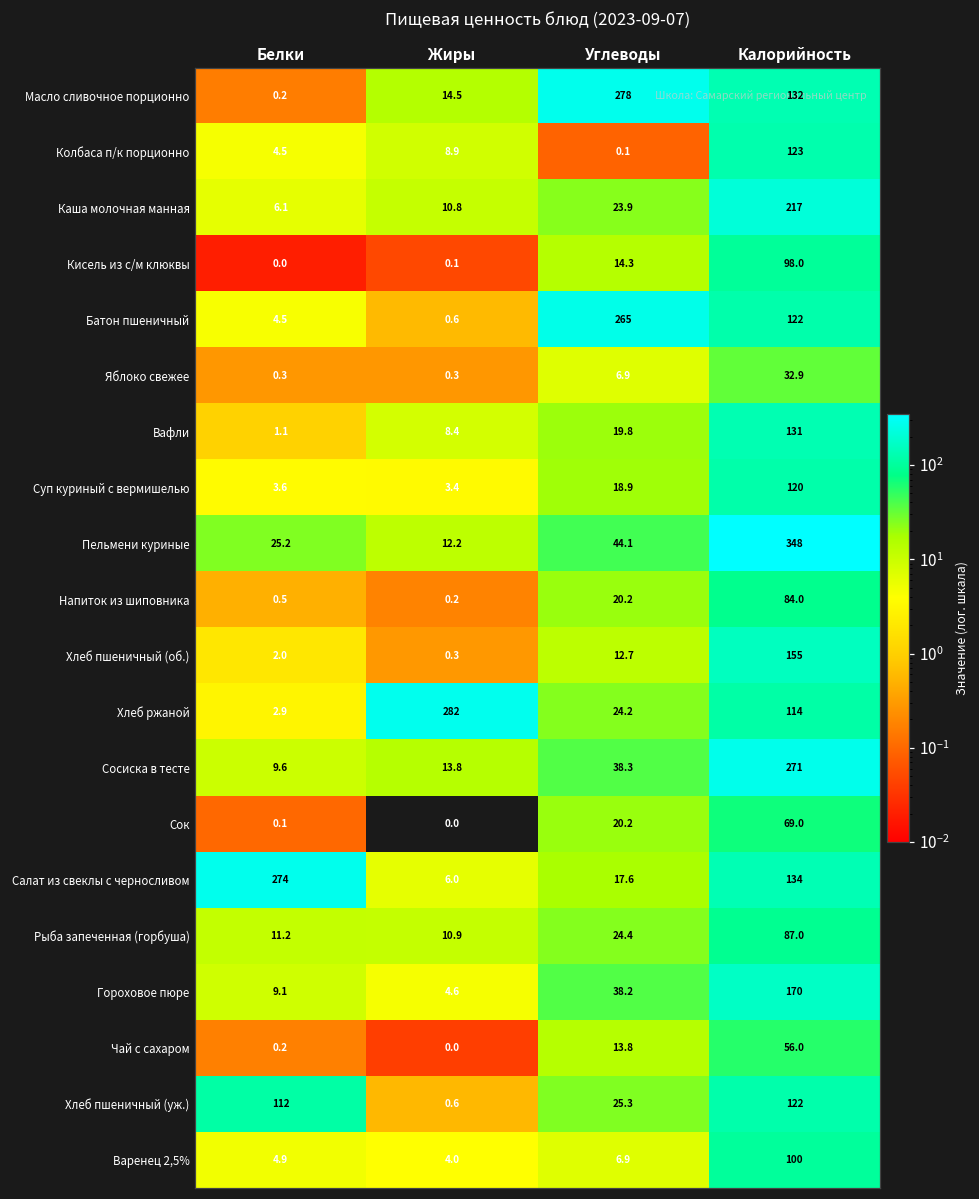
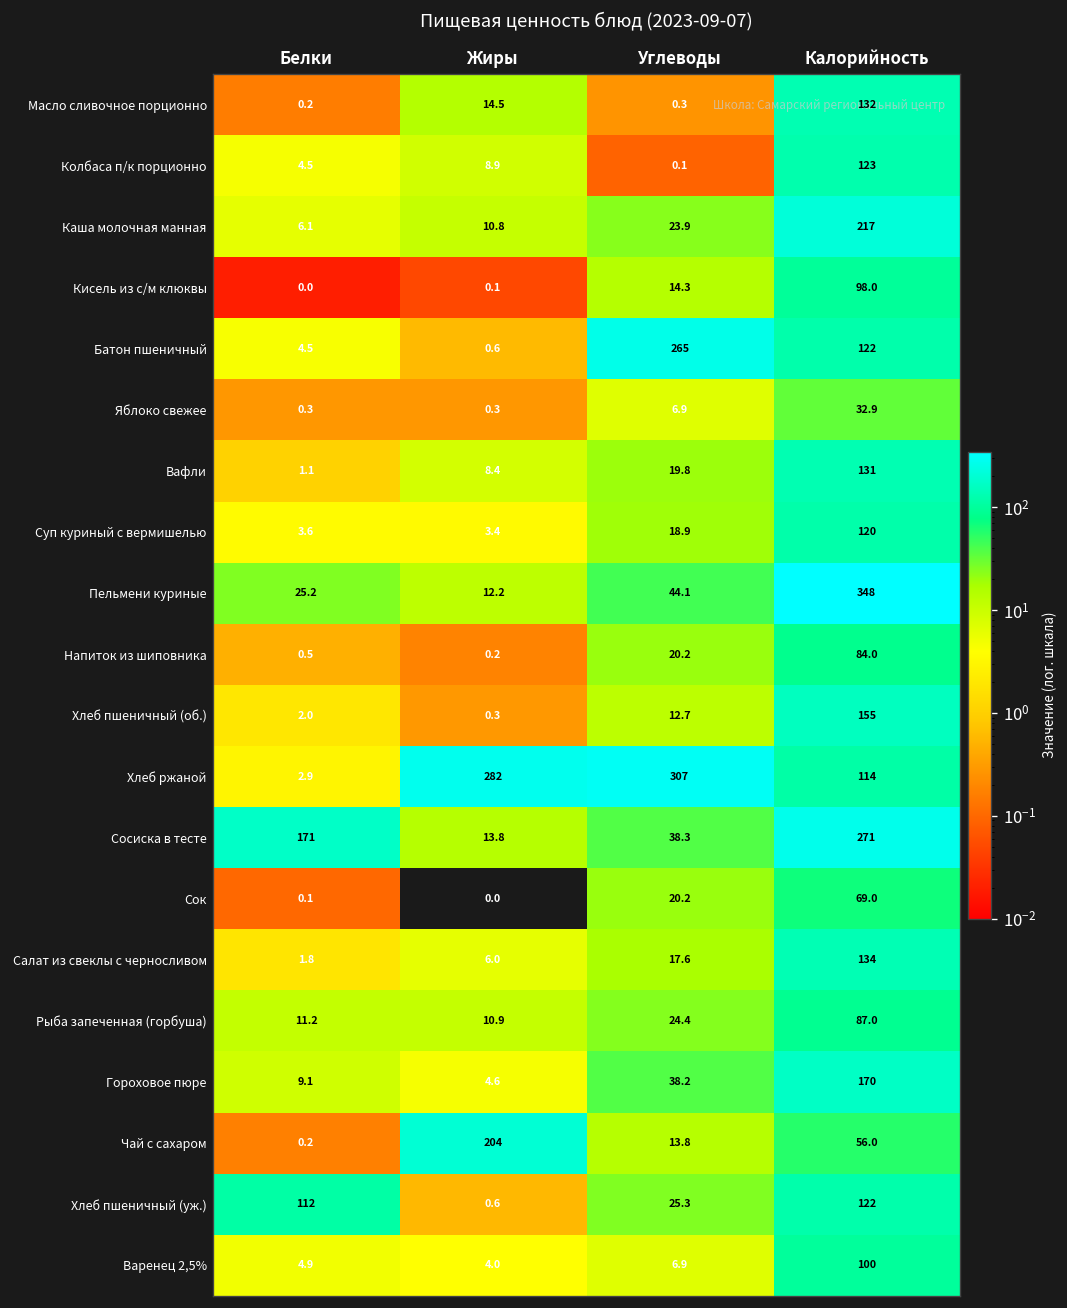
Масло сливочное порционно, Углеводы: 278 -> 0.3
Хлеб ржаной, Углеводы: 24.2 -> 307
Сосиска в тесте, Белки: 9.6 -> 171
Салат из свеклы с черносливом, Белки: 274 -> 1.8
Чай с сахаром, Жиры: 0.0 -> 204
